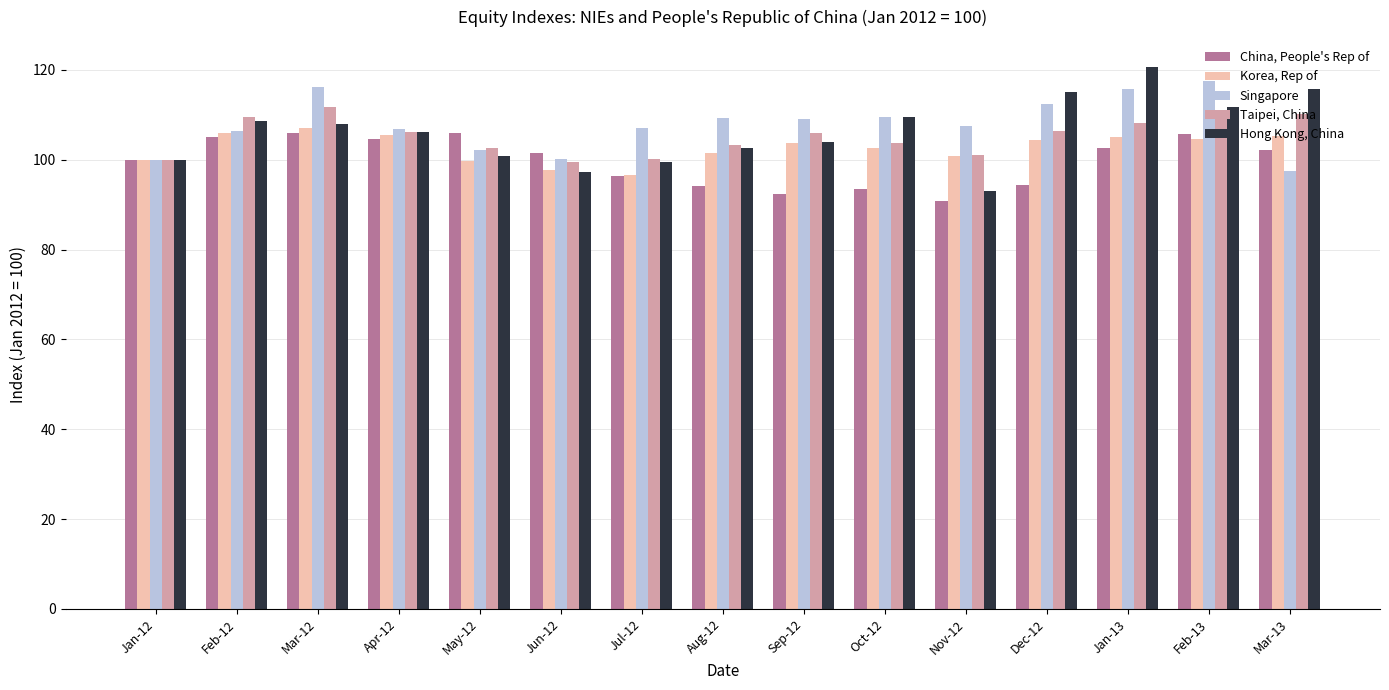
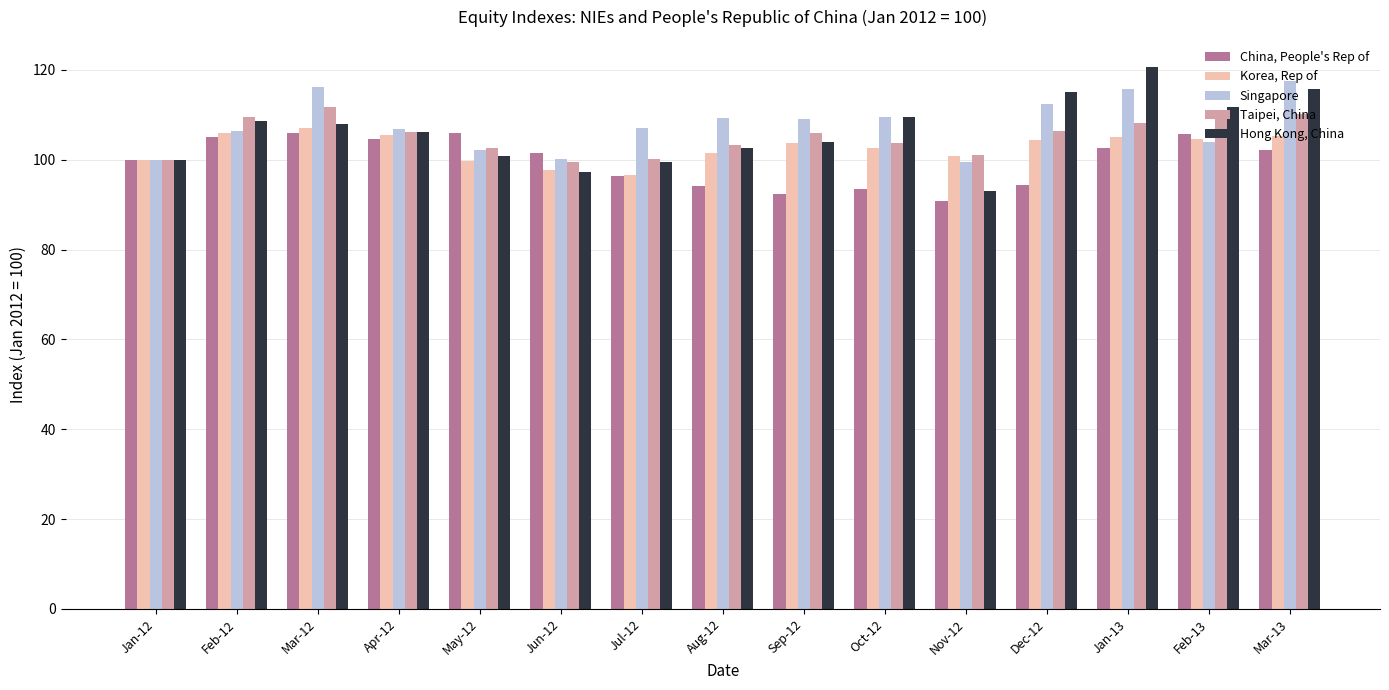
Singapore, Nov-12: 108 -> 100
Singapore, Feb-13: 118 -> 104
Singapore, Mar-13: 98 -> 117
